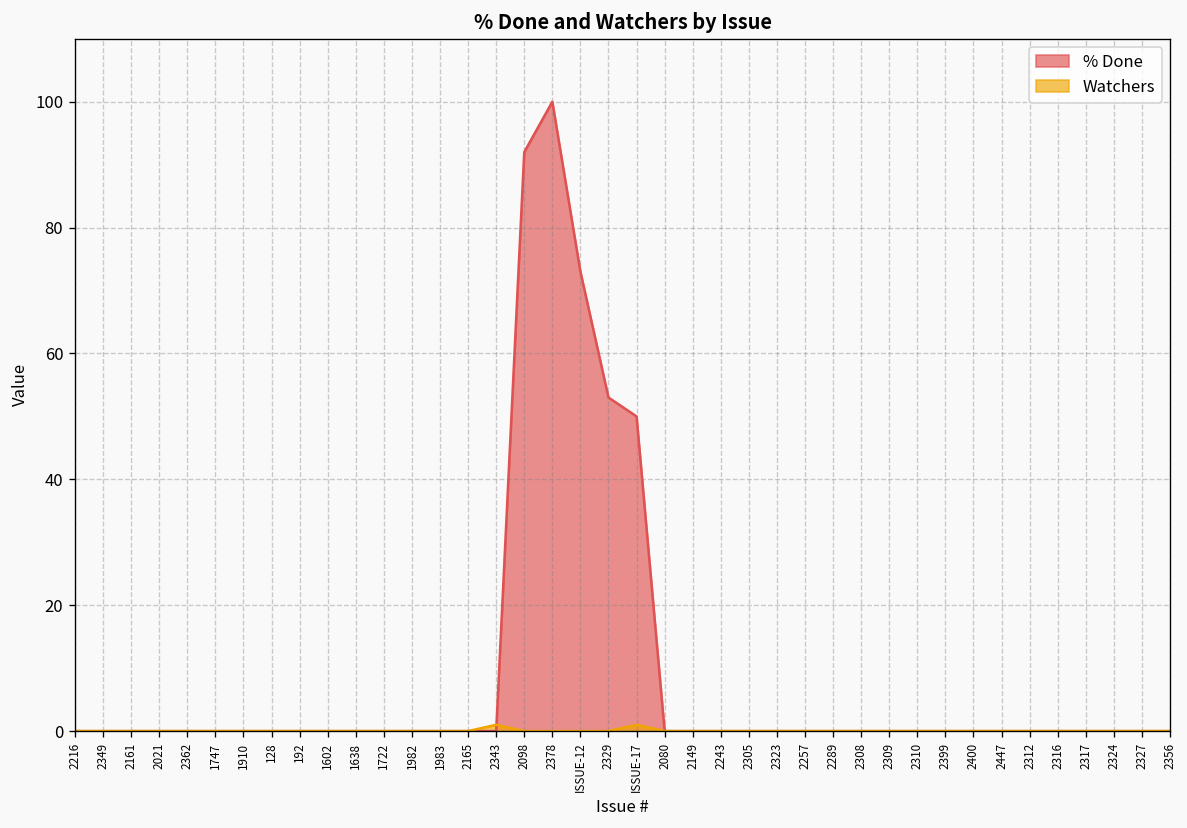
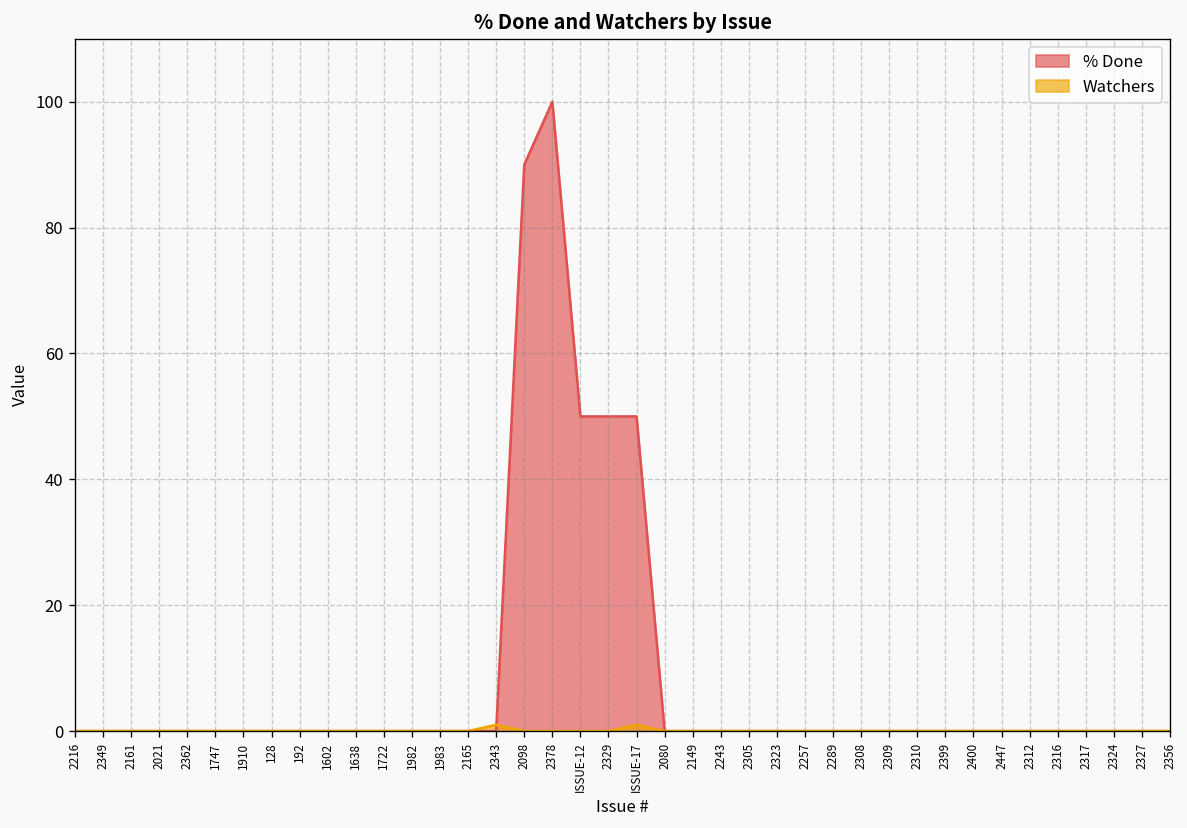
% Done, 2098: 92 -> 90
% Done, ISSUE-12: 73 -> 50
% Done, 2329: 53 -> 50
